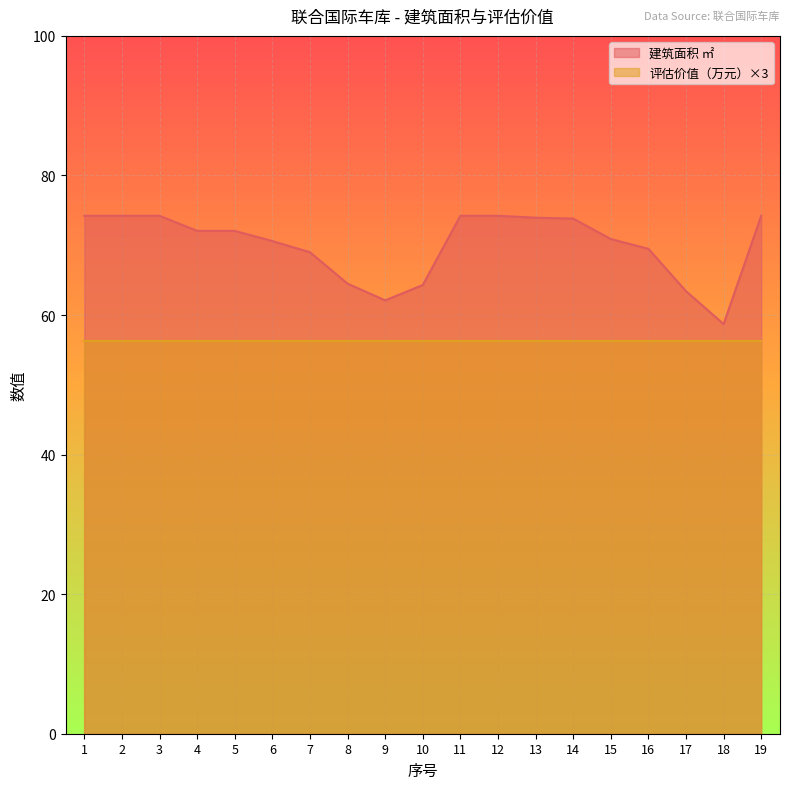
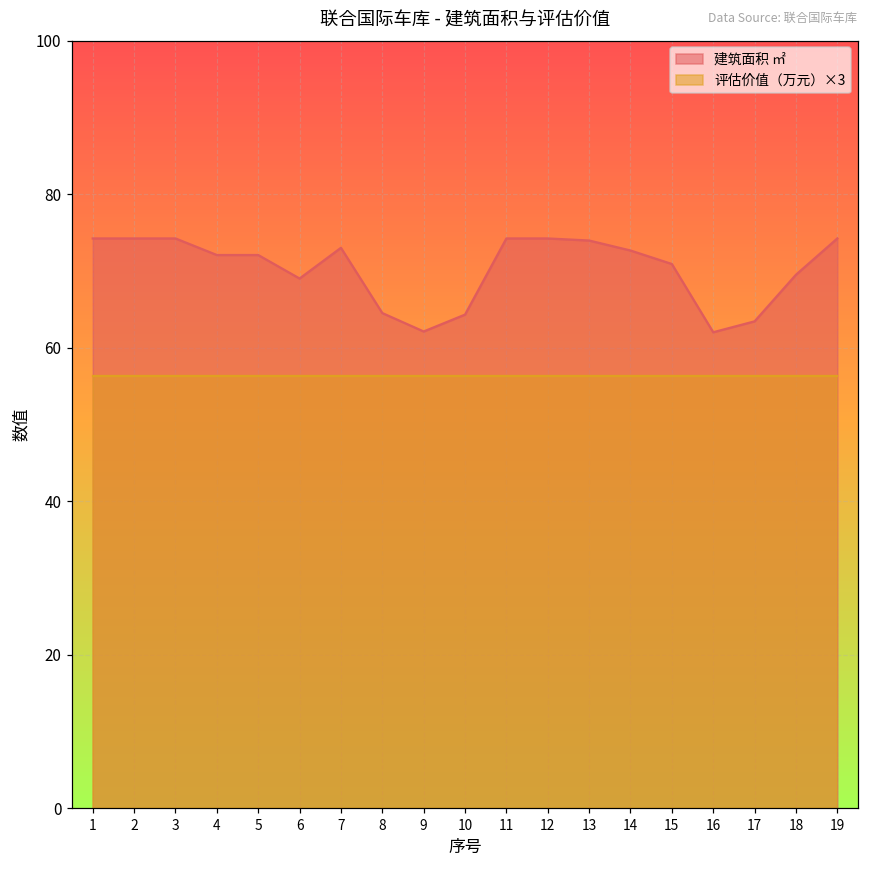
建筑面积 ㎡, 6: 71 -> 69
建筑面积 ㎡, 7: 69 -> 73
建筑面积 ㎡, 14: 74 -> 73
建筑面积 ㎡, 16: 69 -> 62
建筑面积 ㎡, 18: 59 -> 69
